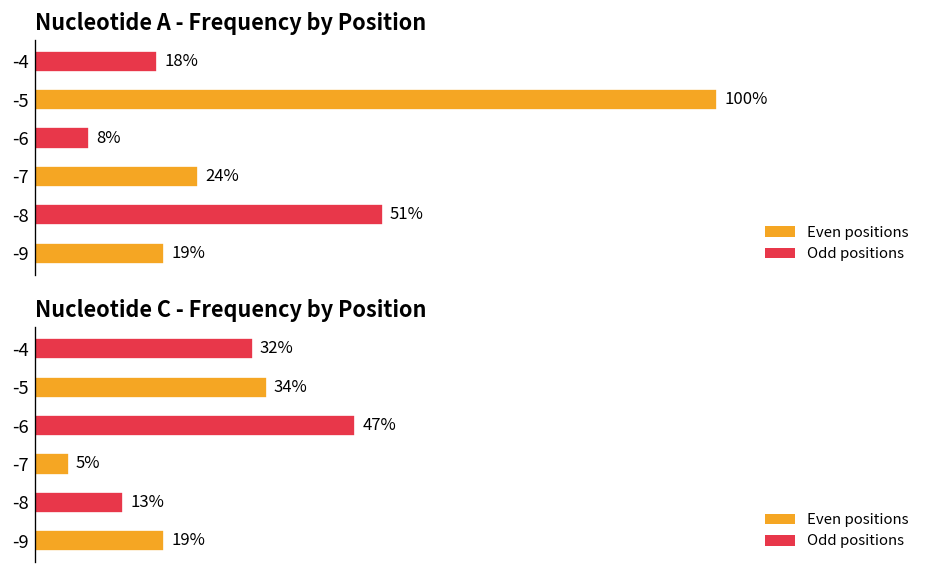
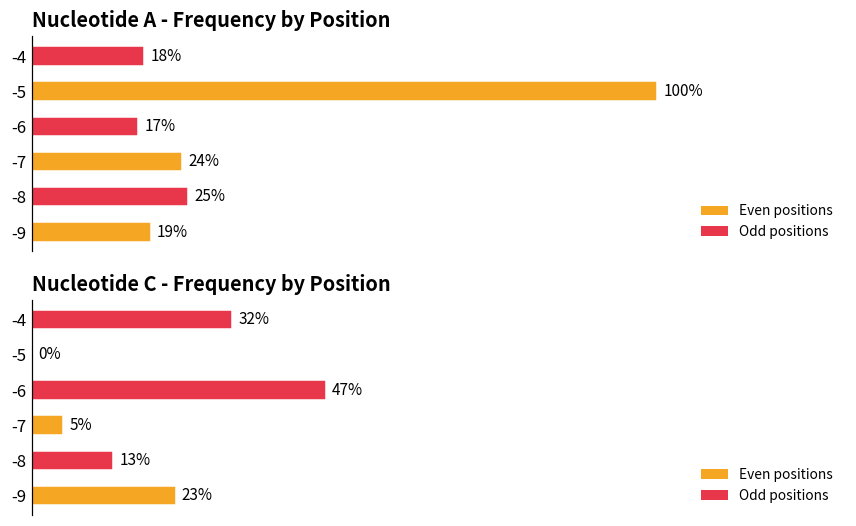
Nucleotide A - Frequency by Position, -6: 8% -> 17%
Nucleotide A - Frequency by Position, -8: 51% -> 25%
Nucleotide C - Frequency by Position, -5: 34% -> 0%
Nucleotide C - Frequency by Position, -9: 19% -> 23%
